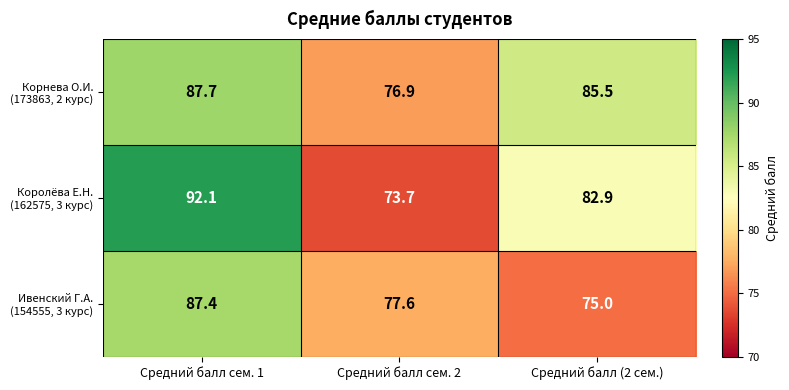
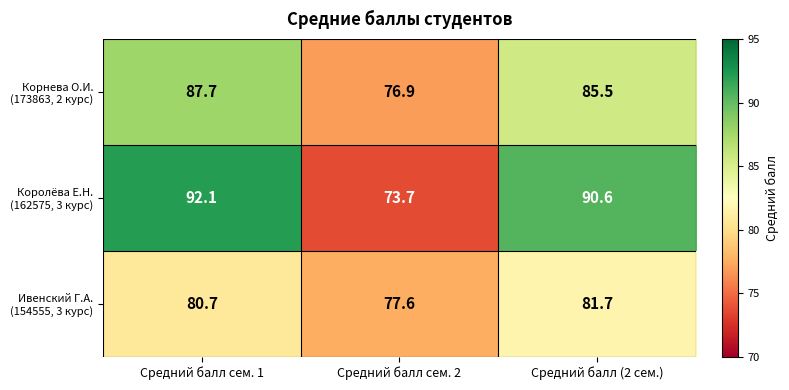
Королёва Е.Н. (162575, 3 курс), Средний балл (2 сем.): 82.9 -> 90.6
Ивенский Г.А. (154555, 3 курс), Средний балл сем. 1: 87.4 -> 80.7
Ивенский Г.А. (154555, 3 курс), Средний балл (2 сем.): 75.0 -> 81.7
